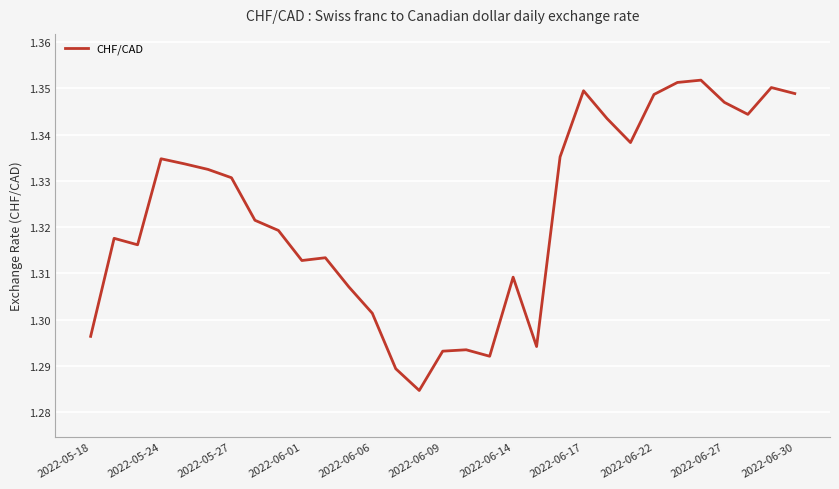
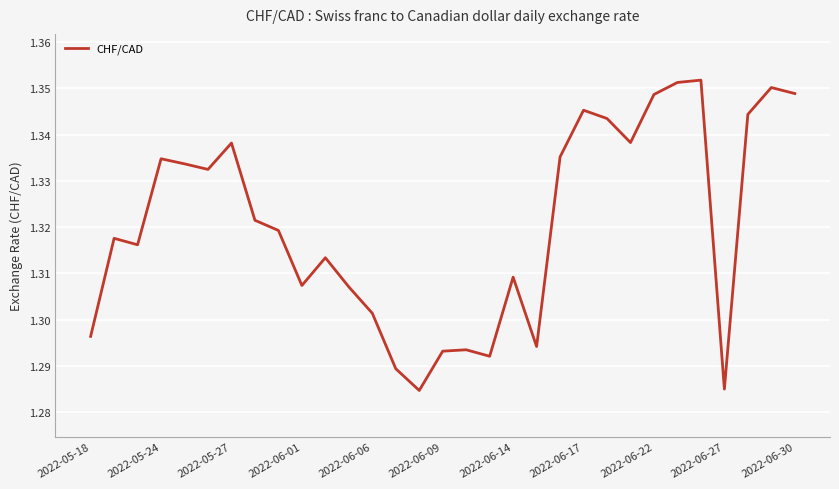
2022-05-27: 1.331 -> 1.338
2022-06-01: 1.313 -> 1.307
2022-06-17: 1.350 -> 1.345
2022-06-27: 1.347 -> 1.285
